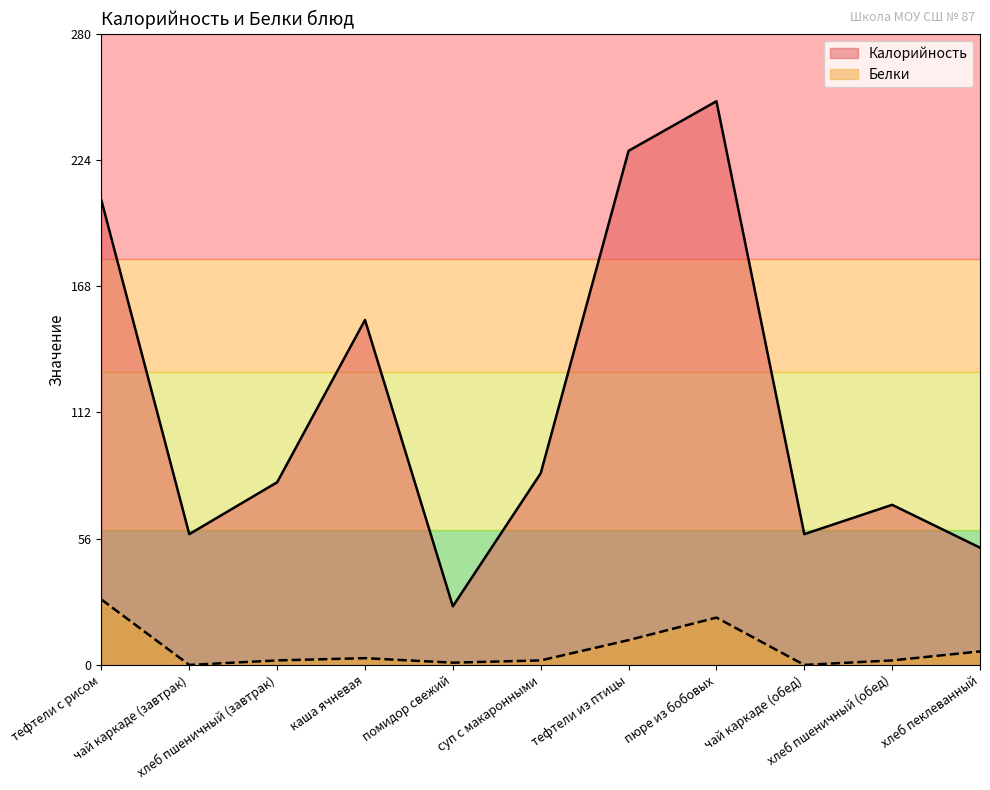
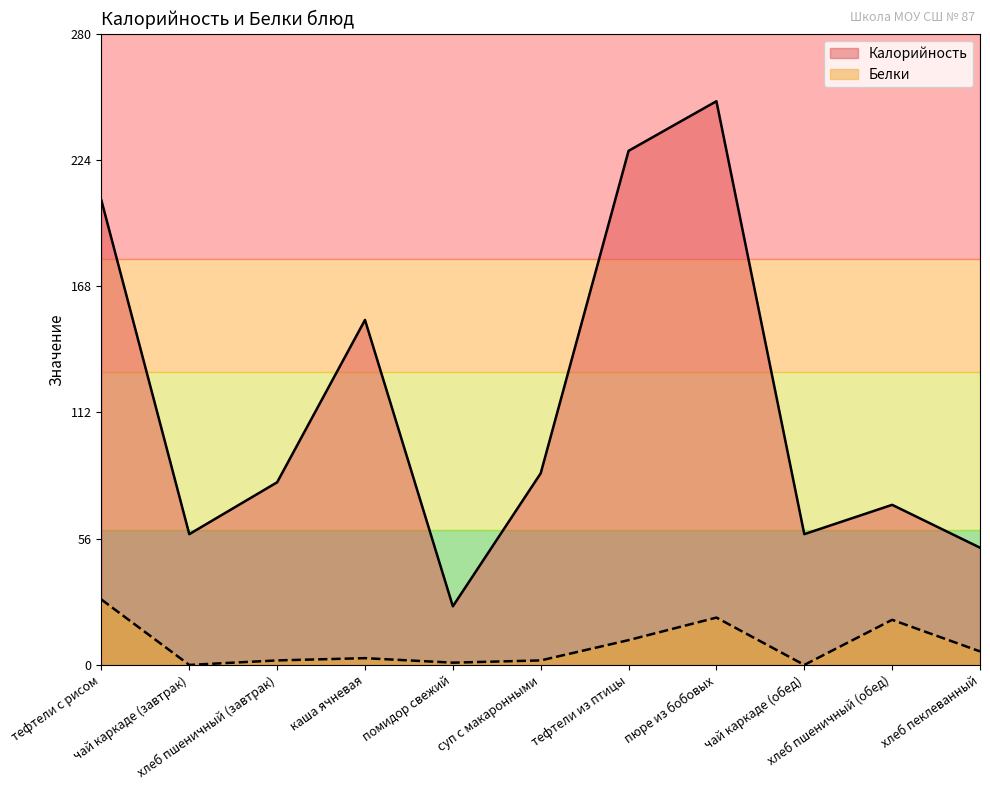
Белки, хлеб пшеничный (обед): 2 -> 20
